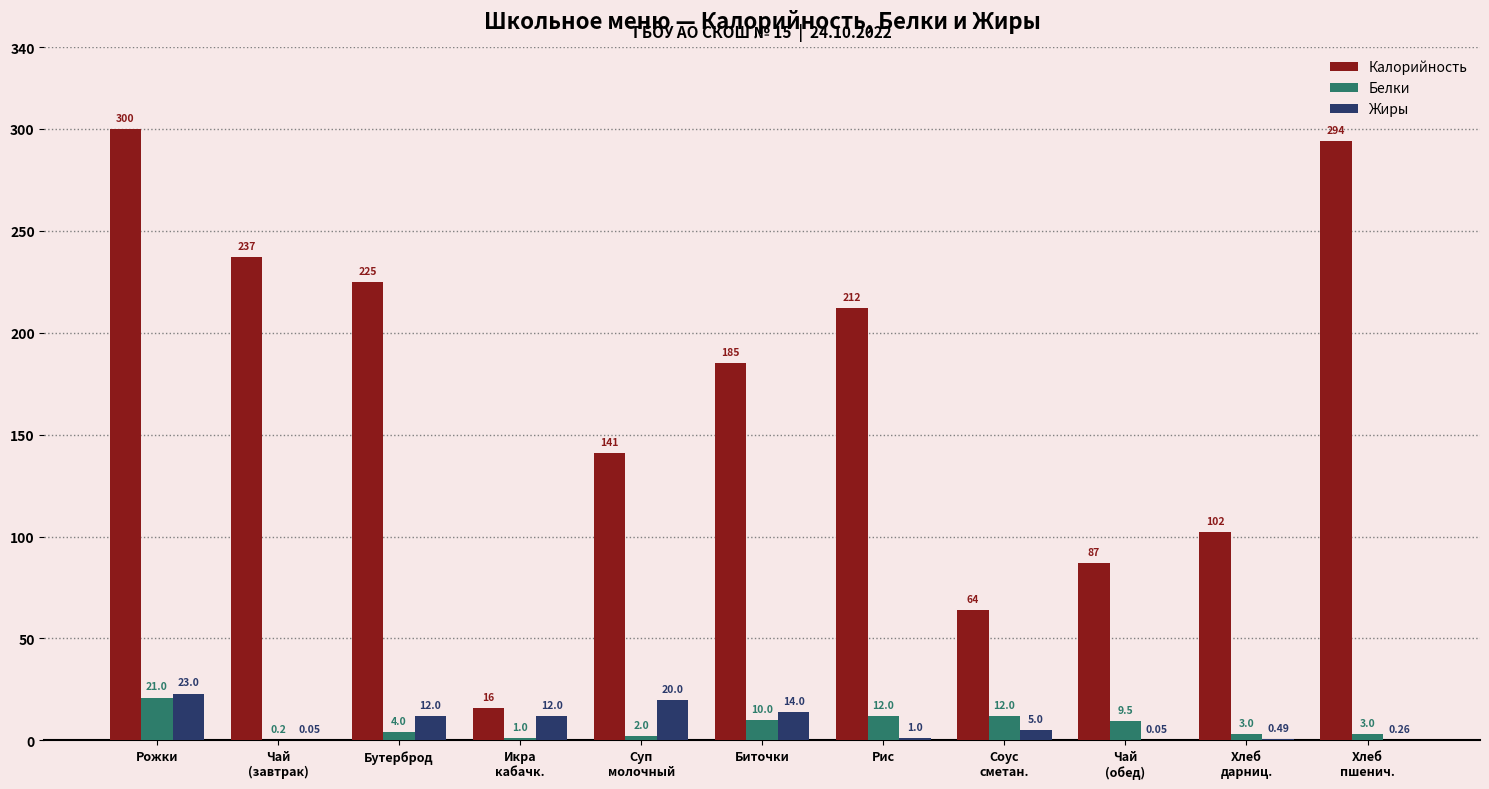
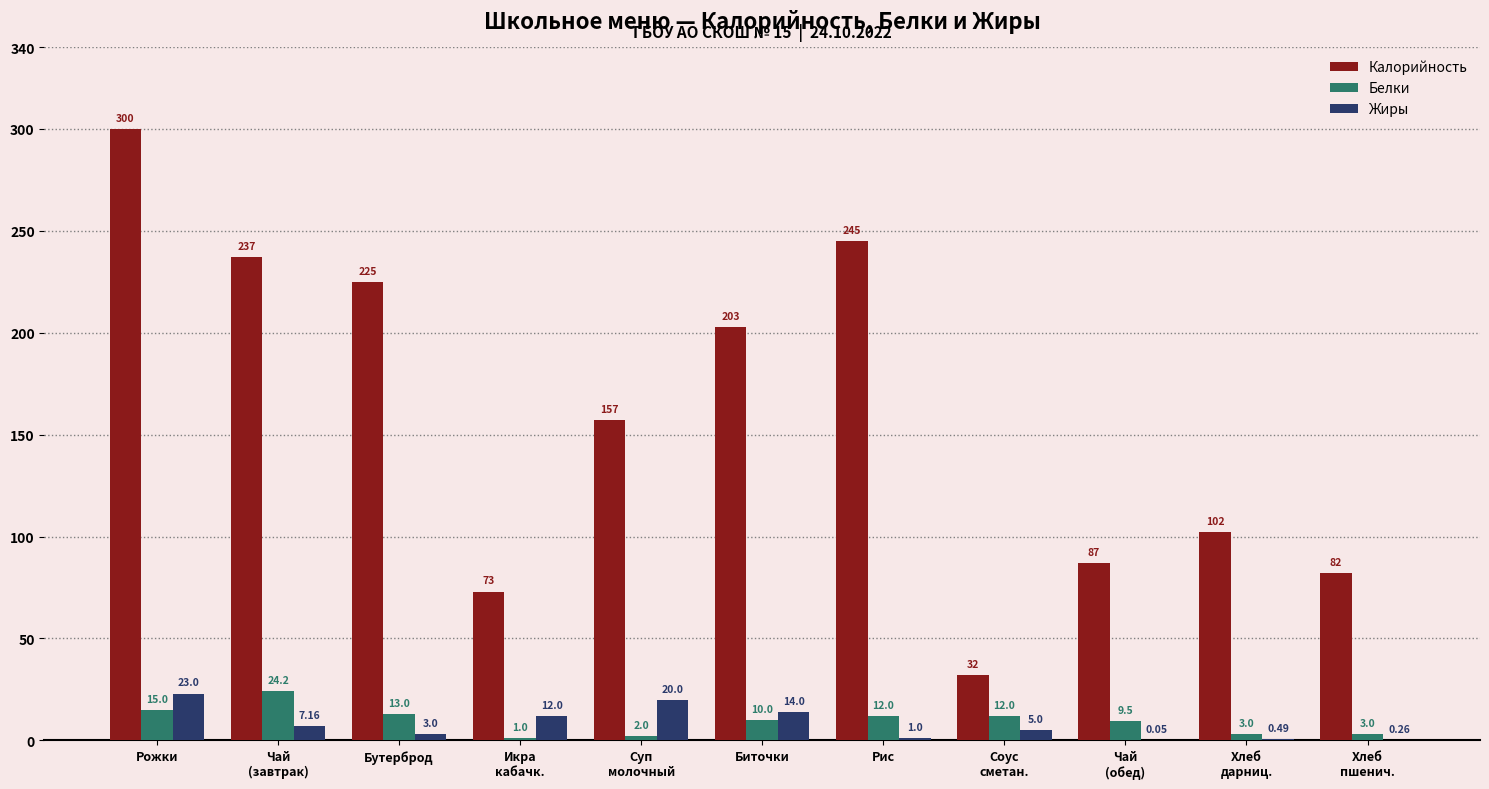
Белки, Рожки: 21.0 -> 15.0
Белки, Чай (завтрак): 0.2 -> 24.2
Жиры, Чай (завтрак): 0.05 -> 7.16
Белки, Бутерброд: 4.0 -> 13.0
Жиры, Бутерброд: 12.0 -> 3.0
Калорийность, Икра кабачк.: 16 -> 73
Калорийность, Суп молочный: 141 -> 157
Калорийность, Биточки: 185 -> 203
Калорийность, Рис: 212 -> 245
Калорийность, Соус сметан.: 64 -> 32
Калорийность, Хлеб пшенич.: 294 -> 82
